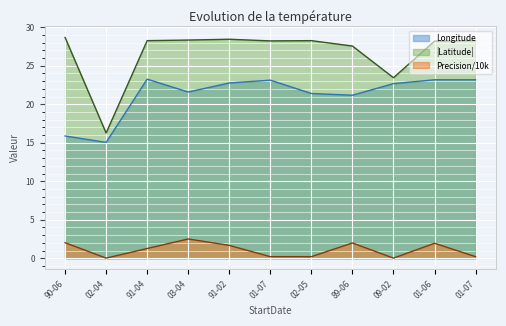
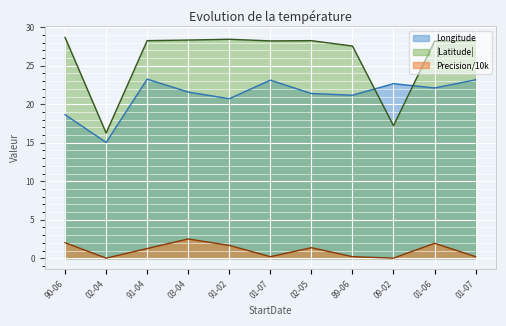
Longitude, 90-06: 16 -> 19
Longitude, 91-02: 23 -> 21
Precision/10k, 02-05: 0 -> 1
Precision/10k, 89-06: 2 -> 0
|Latitude|, 09-02: 23 -> 17
Longitude, 01-06: 23 -> 22
